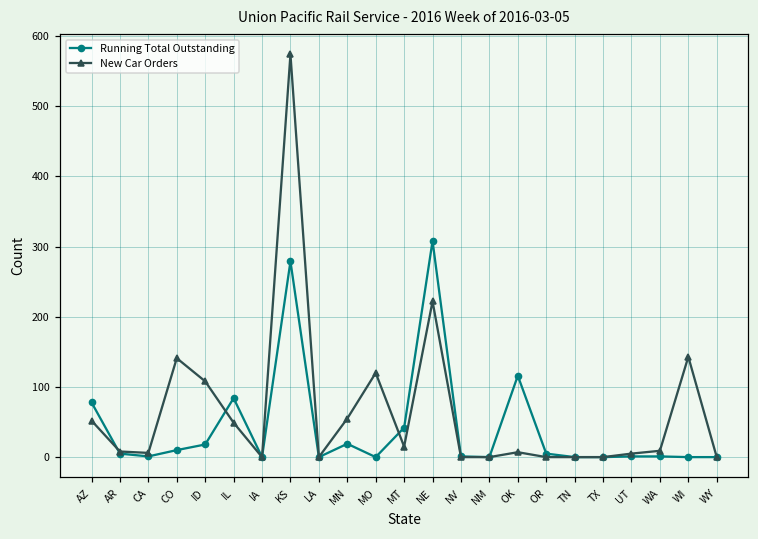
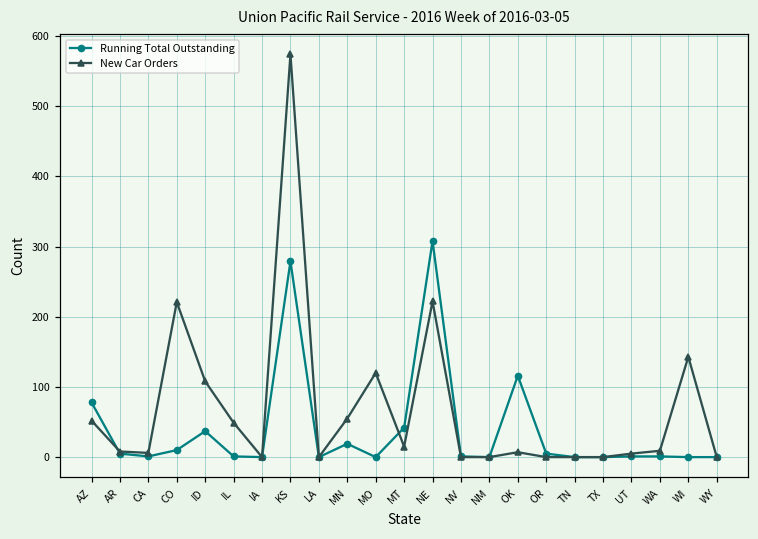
New Car Orders, CO: 140 -> 220
Running Total Outstanding, ID: 20 -> 40
Running Total Outstanding, IL: 80 -> 0
